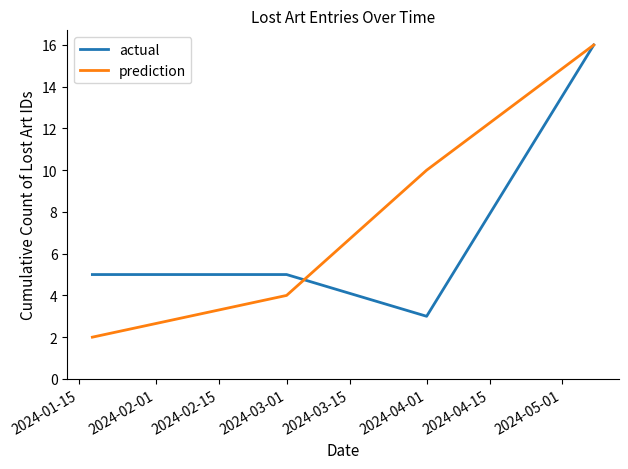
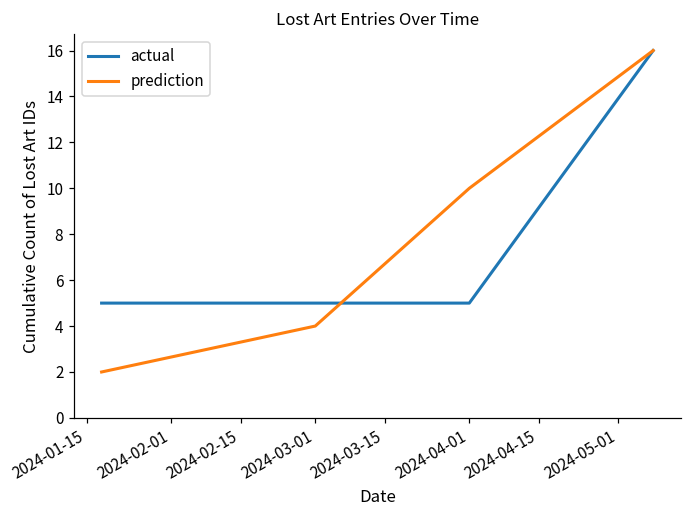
actual, 2024-04-01: 3 -> 5
